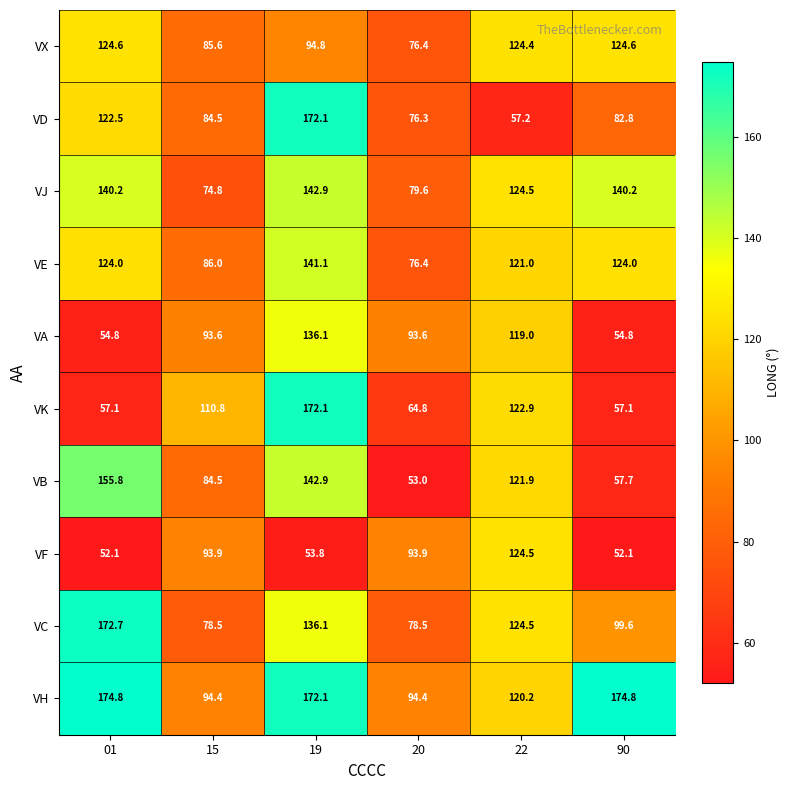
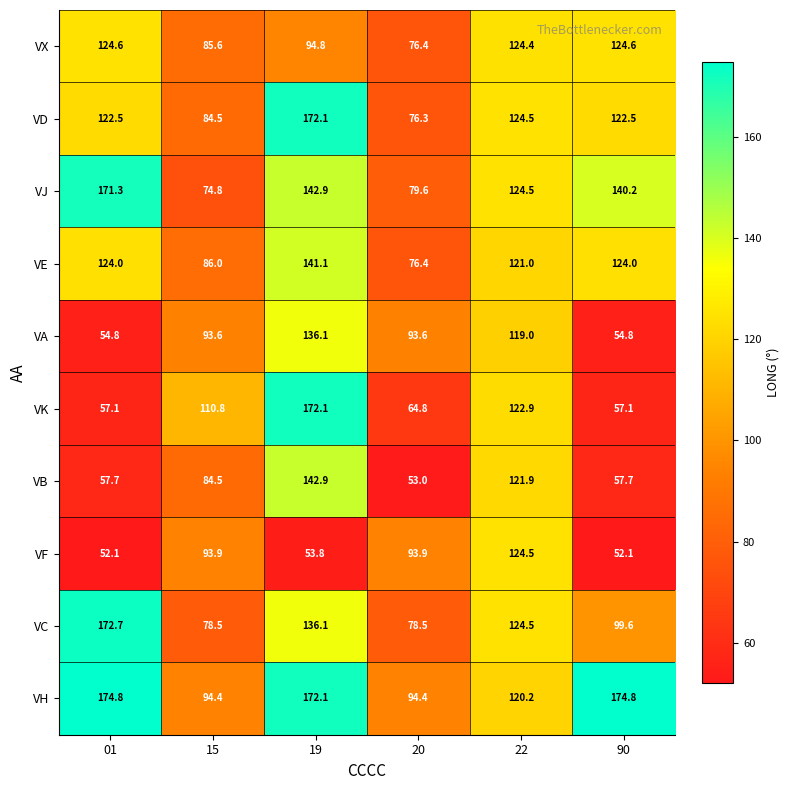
VD, 22: 57.2 -> 124.5
VD, 90: 82.8 -> 122.5
VJ, 01: 140.2 -> 171.3
VB, 01: 155.8 -> 57.7
